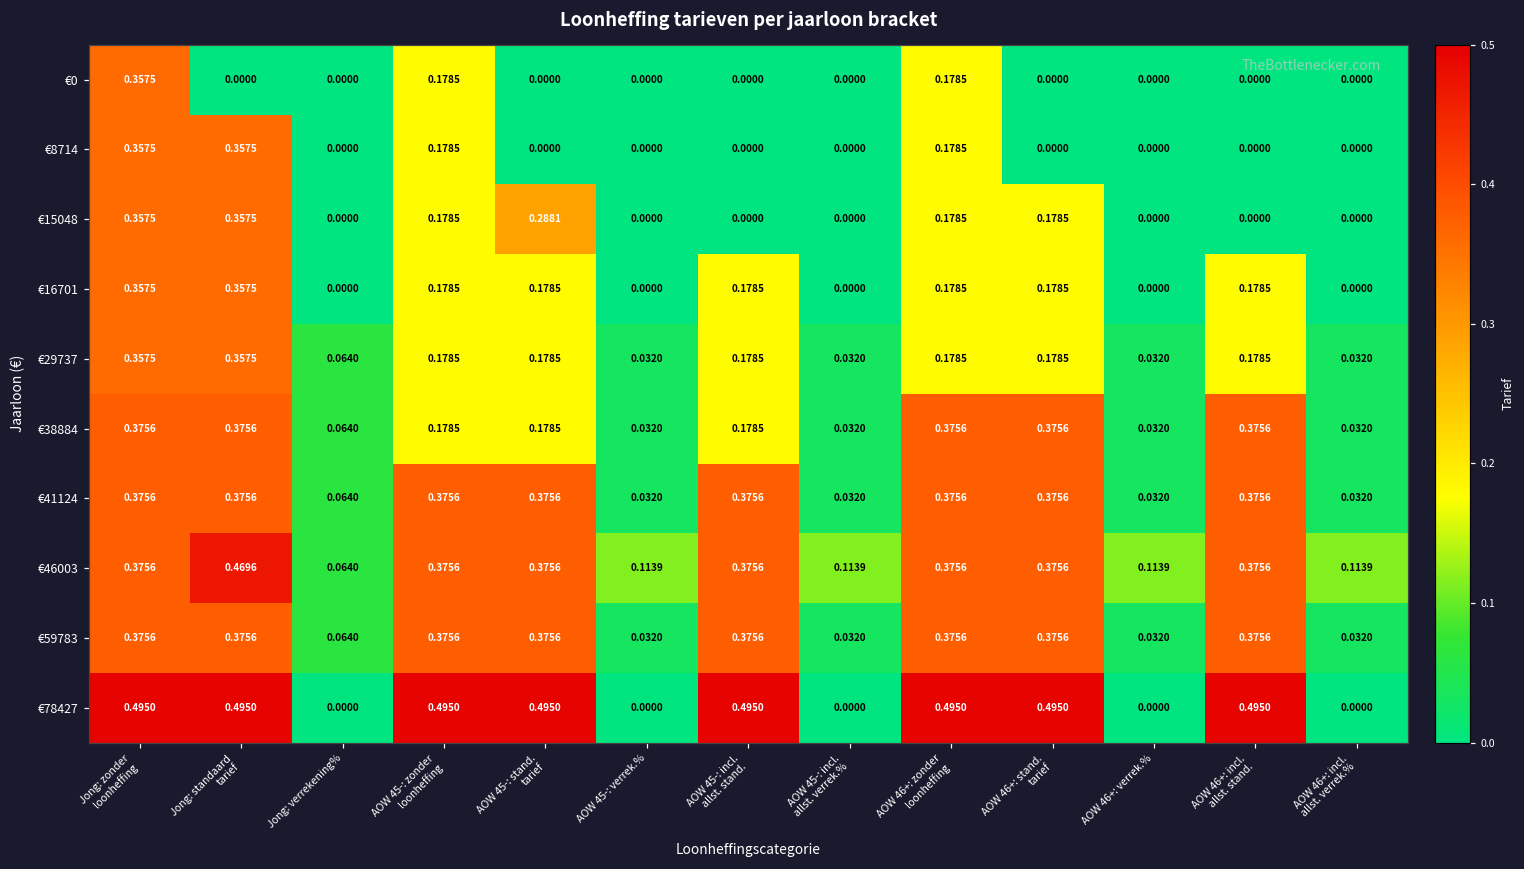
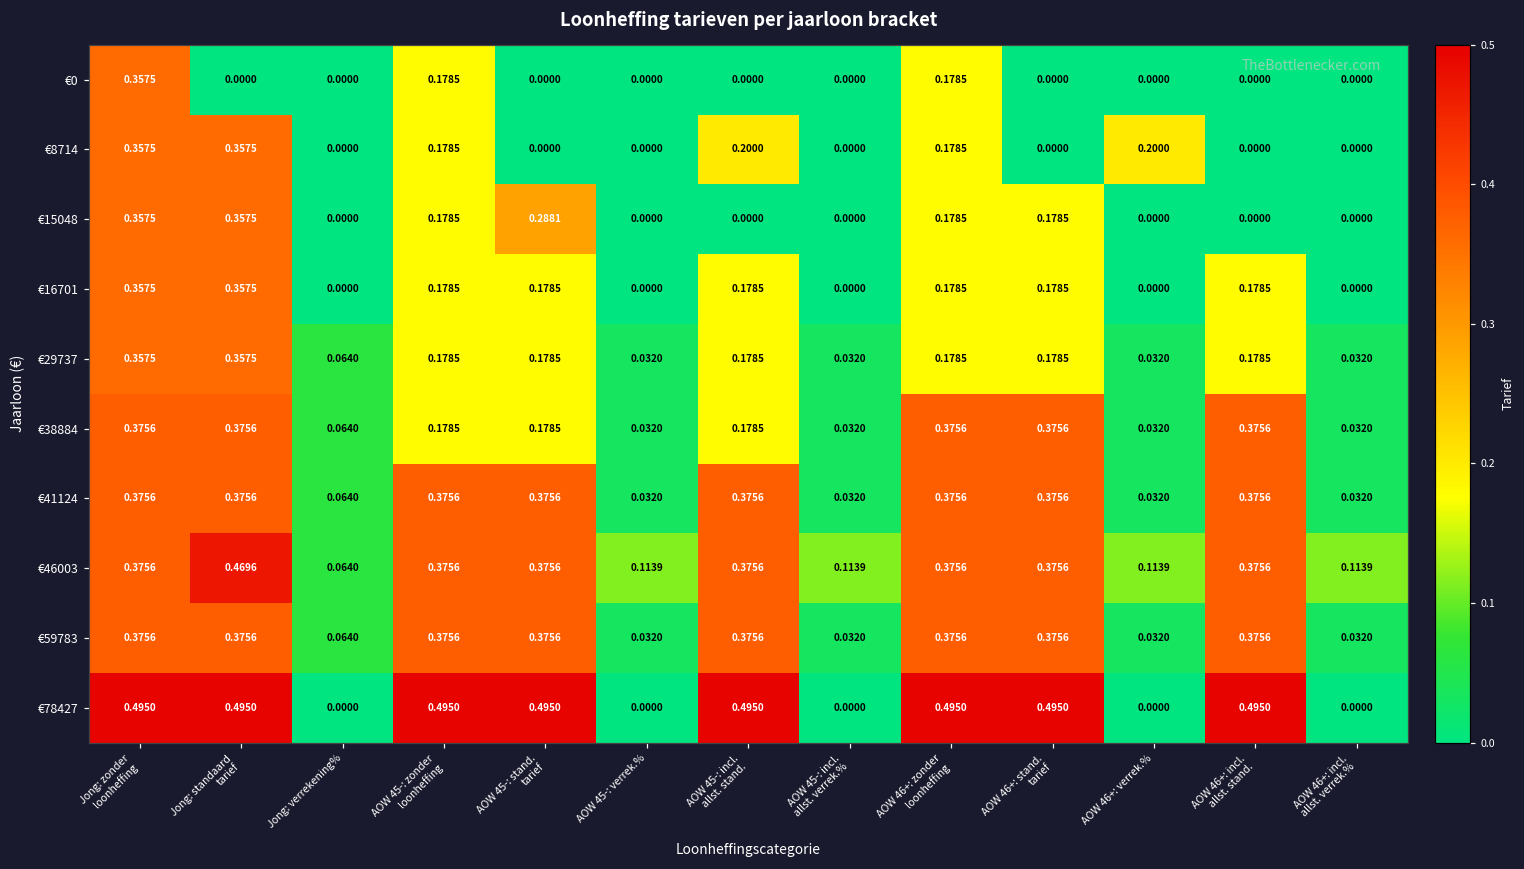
€8714, AOW 45-: incl. allst. stand.: 0.0000 -> 0.2000
€8714, AOW 46+: verrek.%: 0.0000 -> 0.2000
